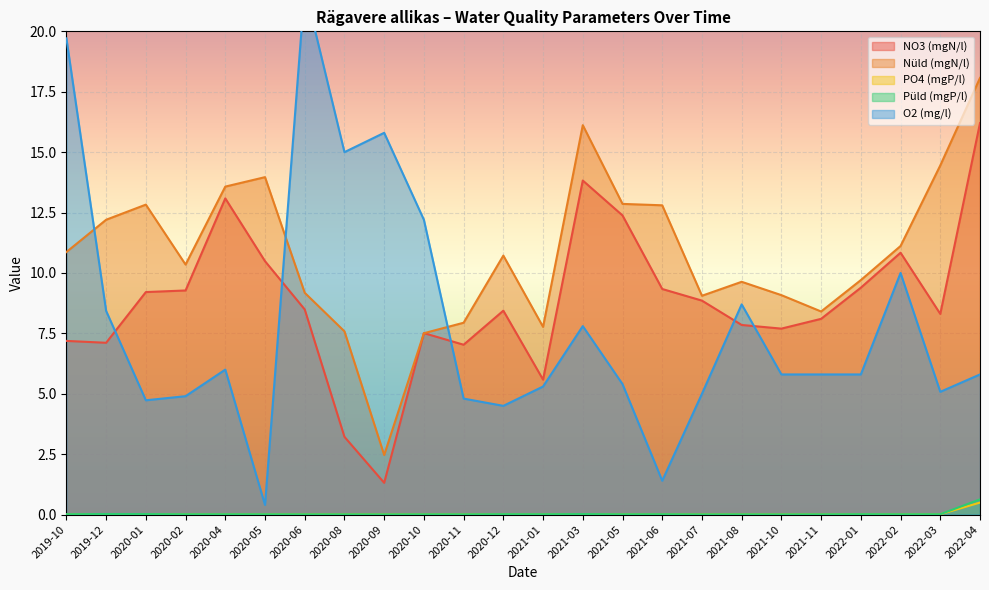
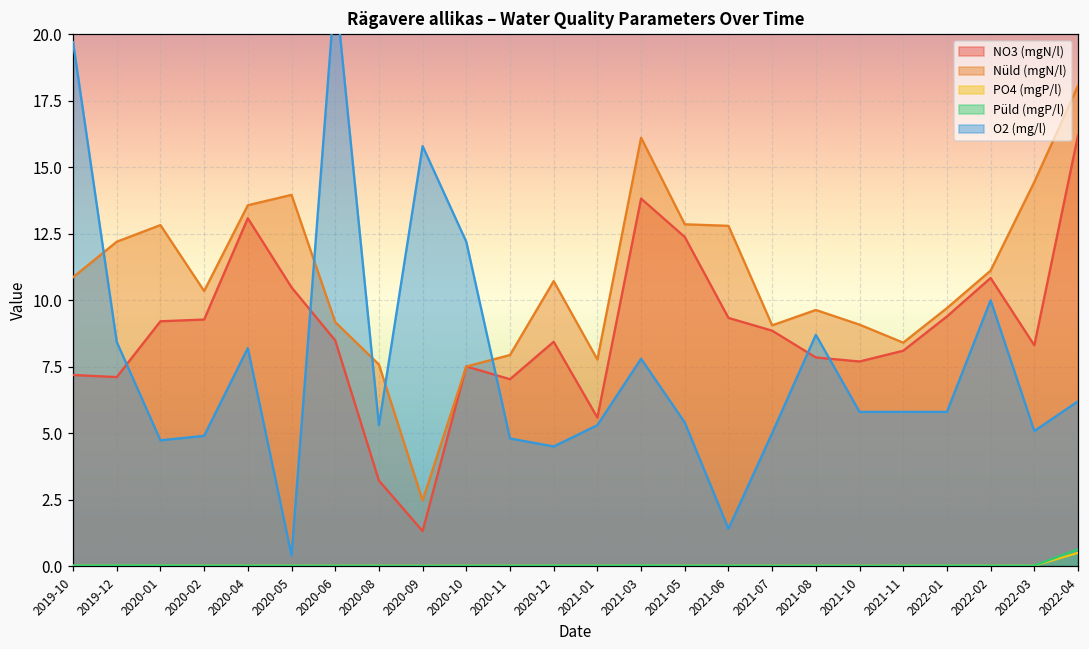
O2 (mg/l), 2020-04: 6.0 -> 8.2
O2 (mg/l), 2020-08: 15.0 -> 5.3
O2 (mg/l), 2022-04: 5.8 -> 6.2
